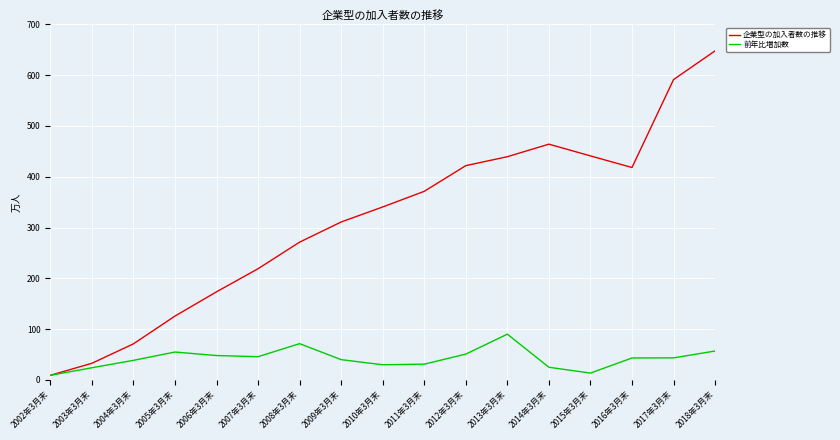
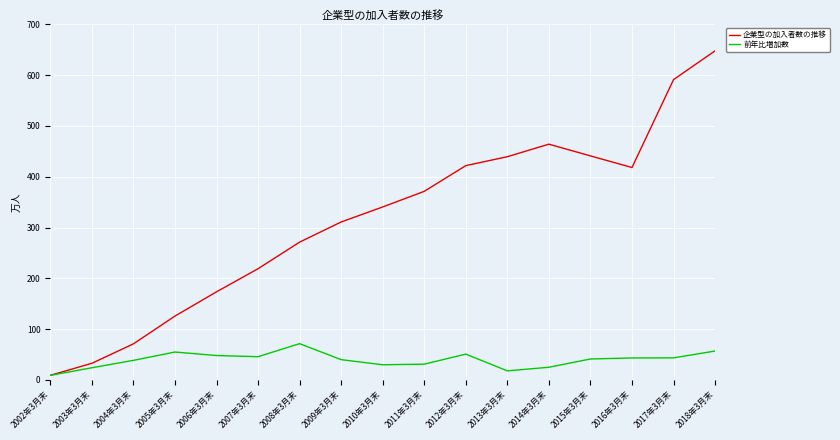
前年比増加数, 2013年3月末: 90 -> 20
前年比増加数, 2015年3月末: 10 -> 40
